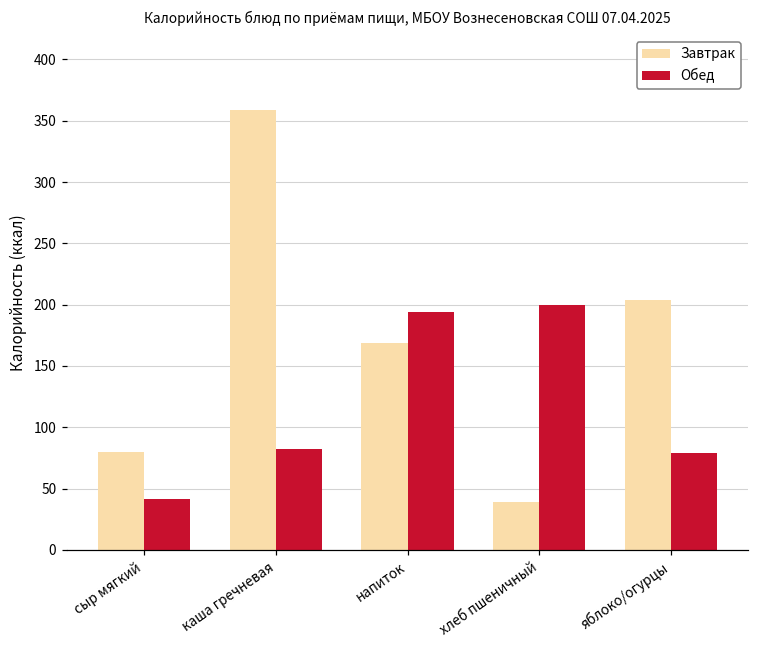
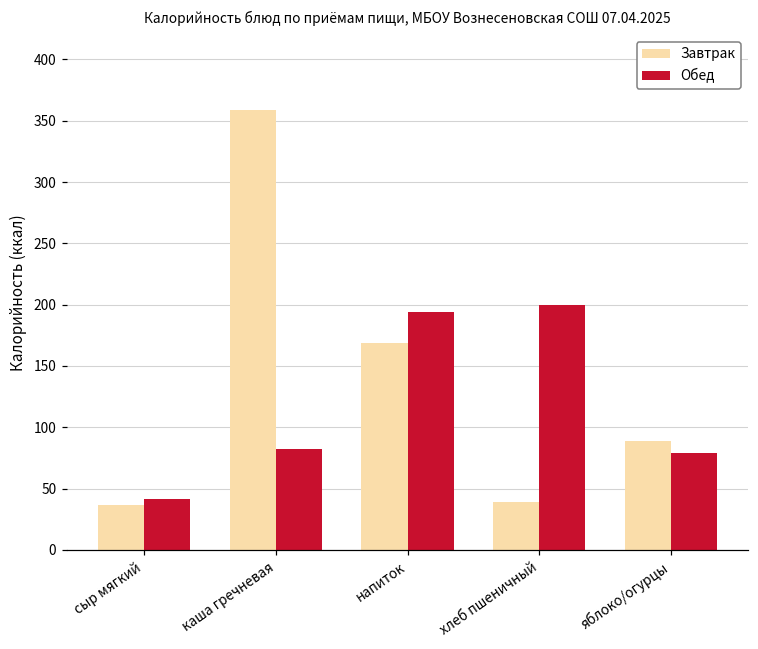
Завтрак, сыр мягкий: 80 -> 36
Завтрак, яблоко/огурцы: 204 -> 89
